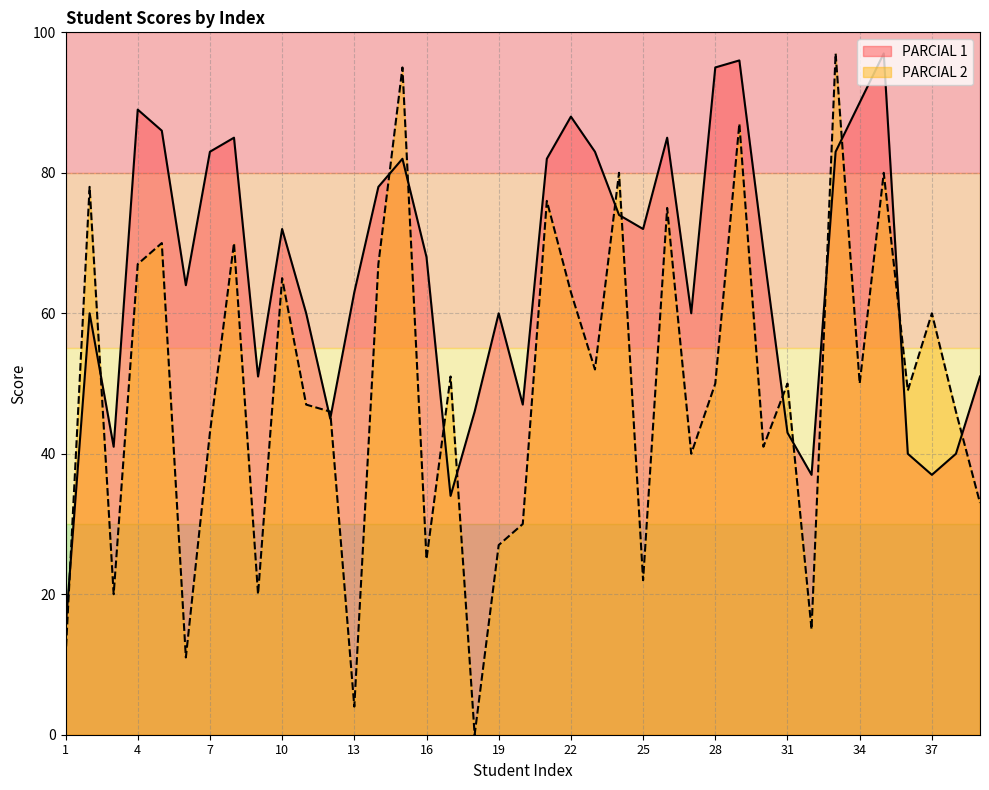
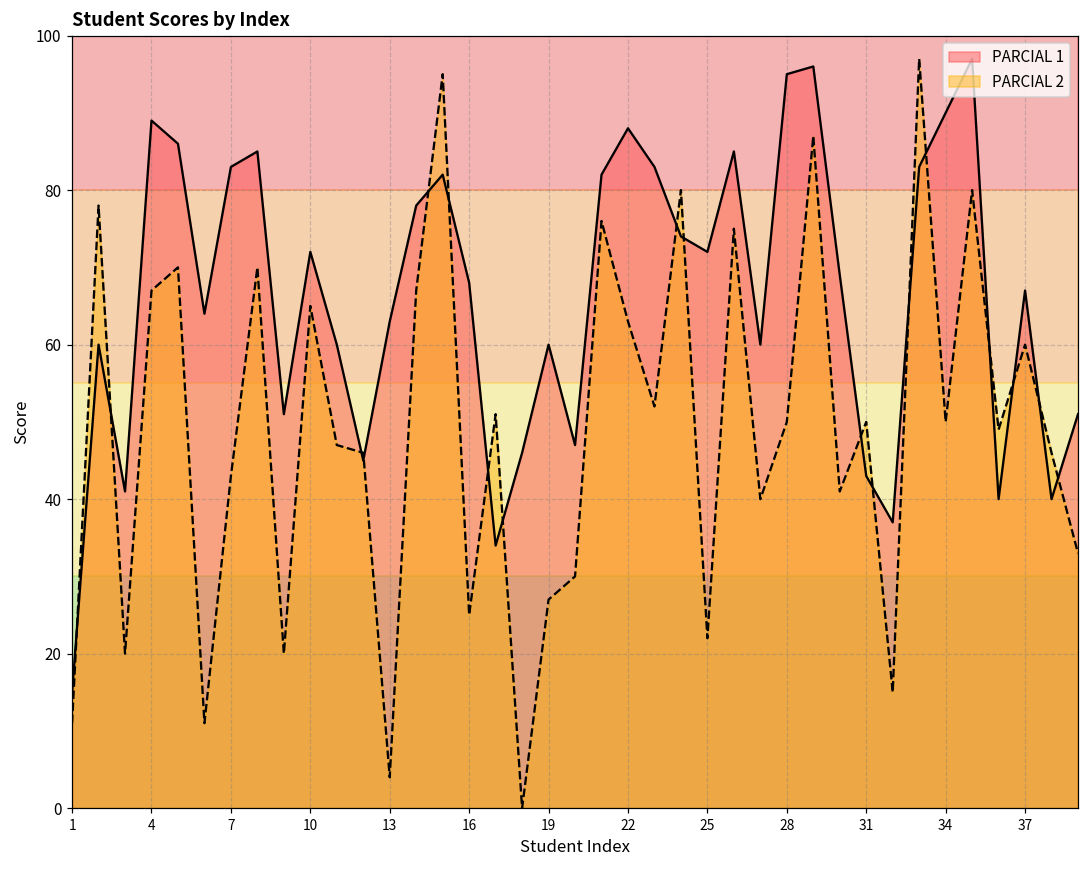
PARCIAL 1, 37: 37 -> 67
